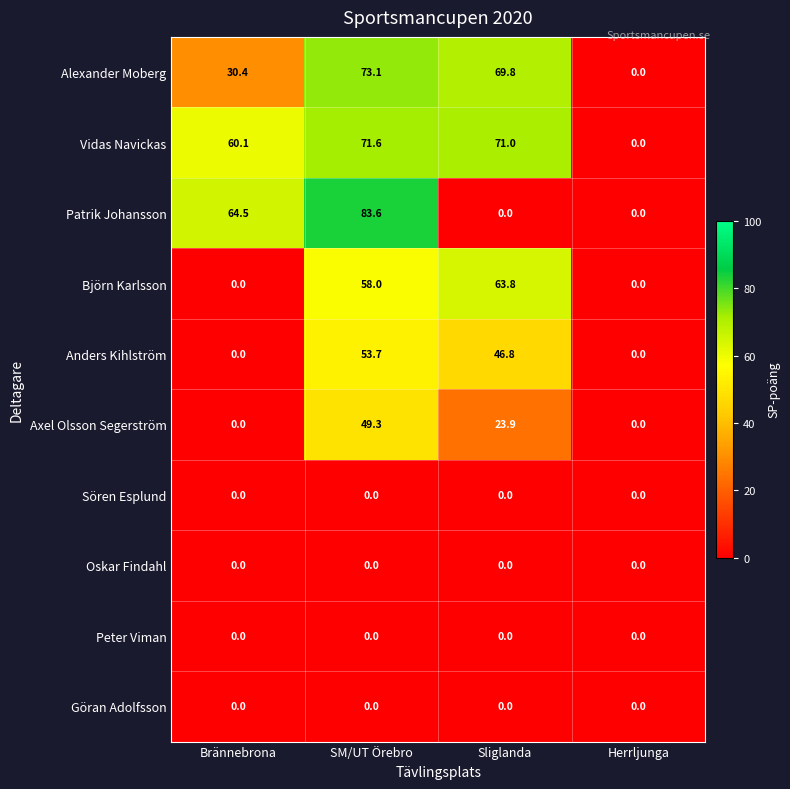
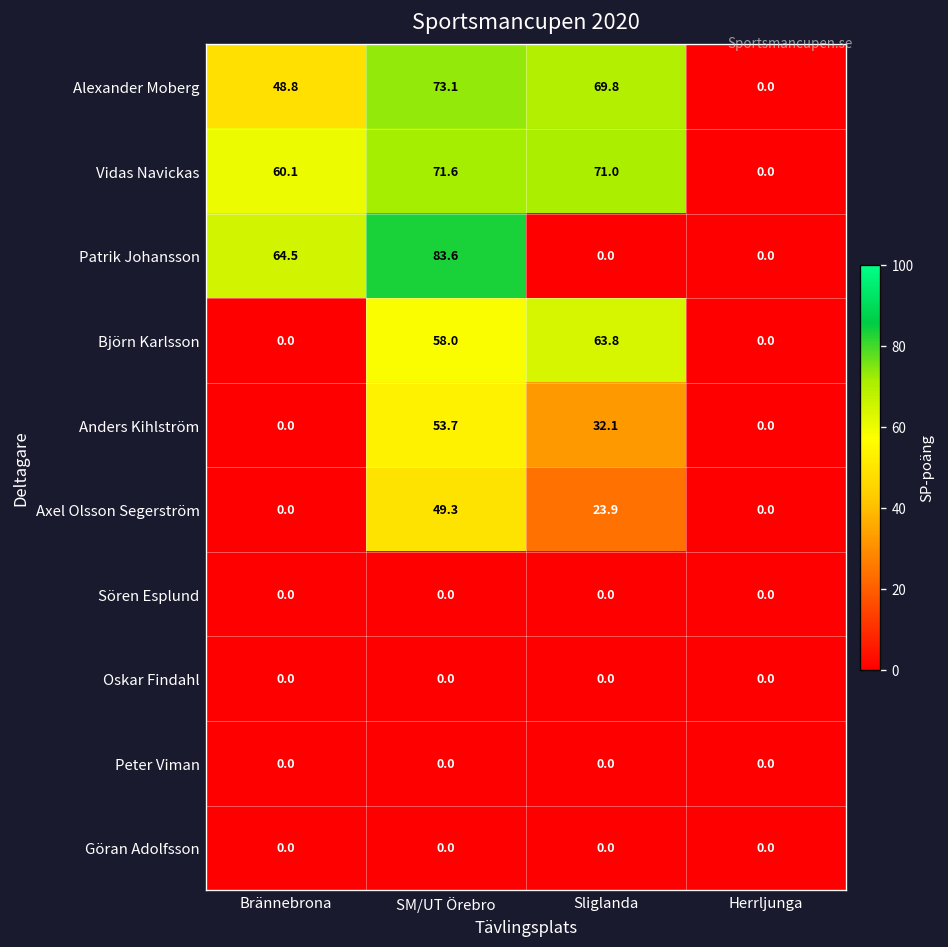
Alexander Moberg, Brännebrona: 30.4 -> 48.8
Anders Kihlström, Sliglanda: 46.8 -> 32.1
